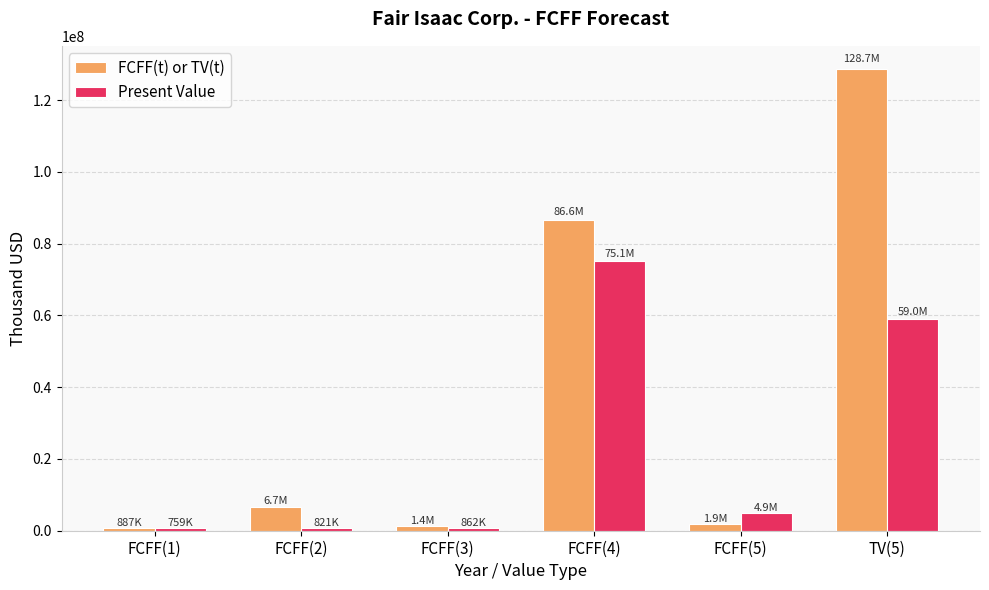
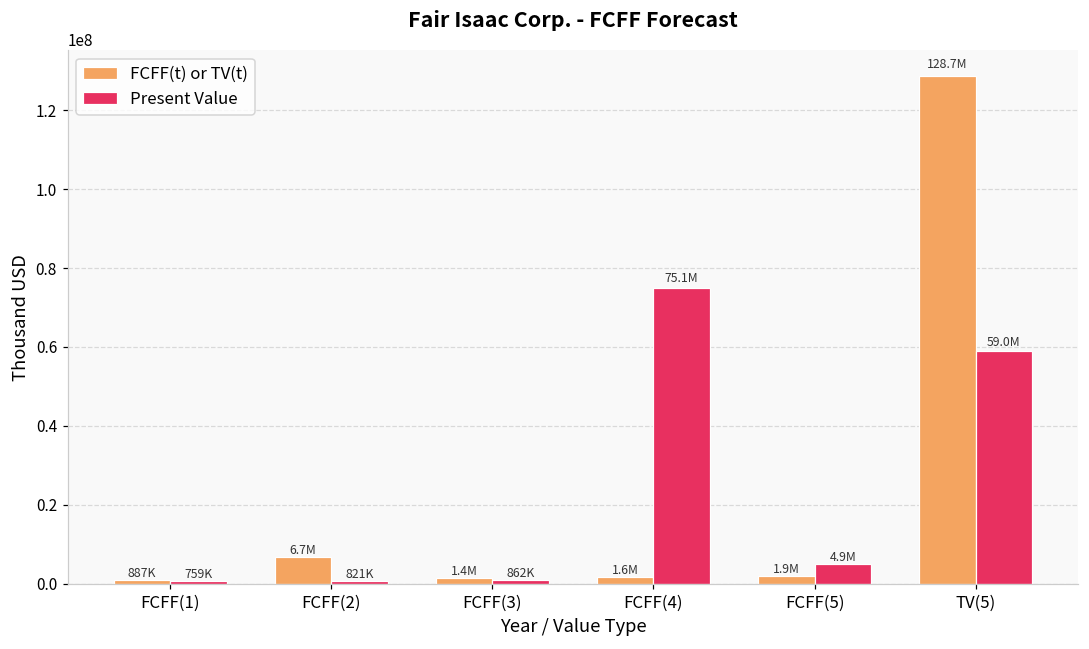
FCFF(t) or TV(t), FCFF(4): 86.6M -> 1.6M
